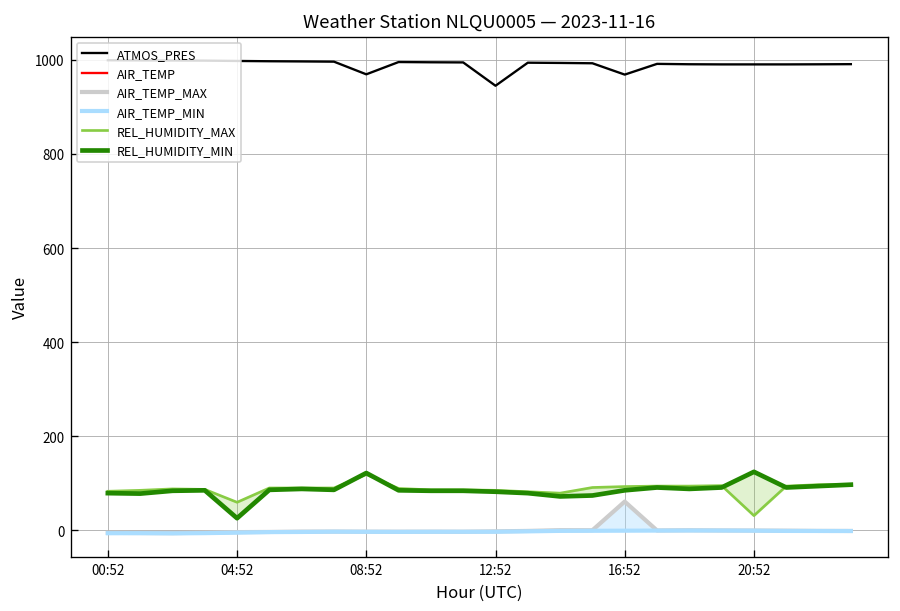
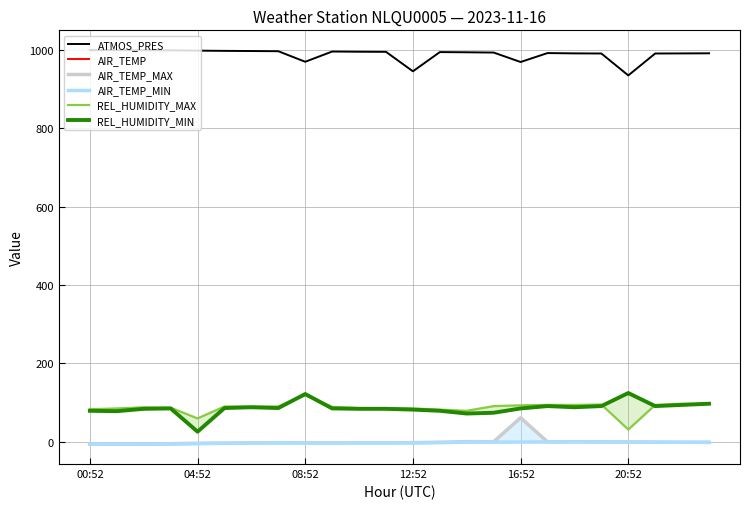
ATMOS_PRES, 20:52: 990 -> 930
